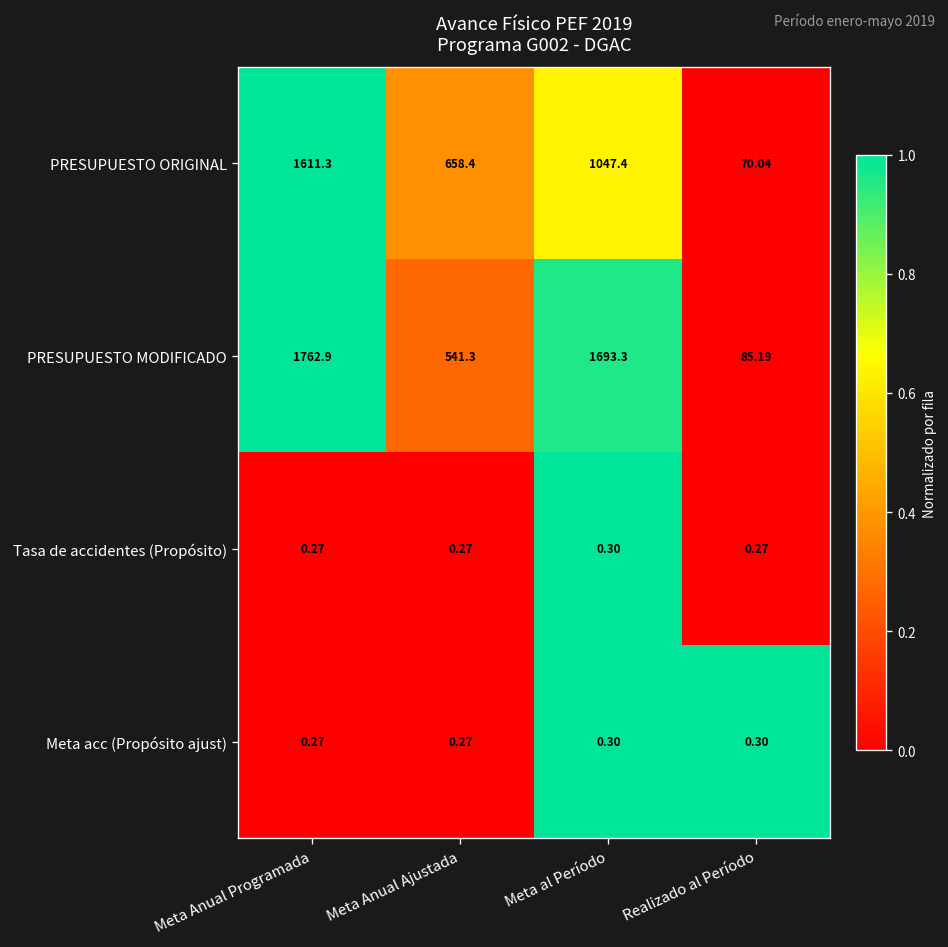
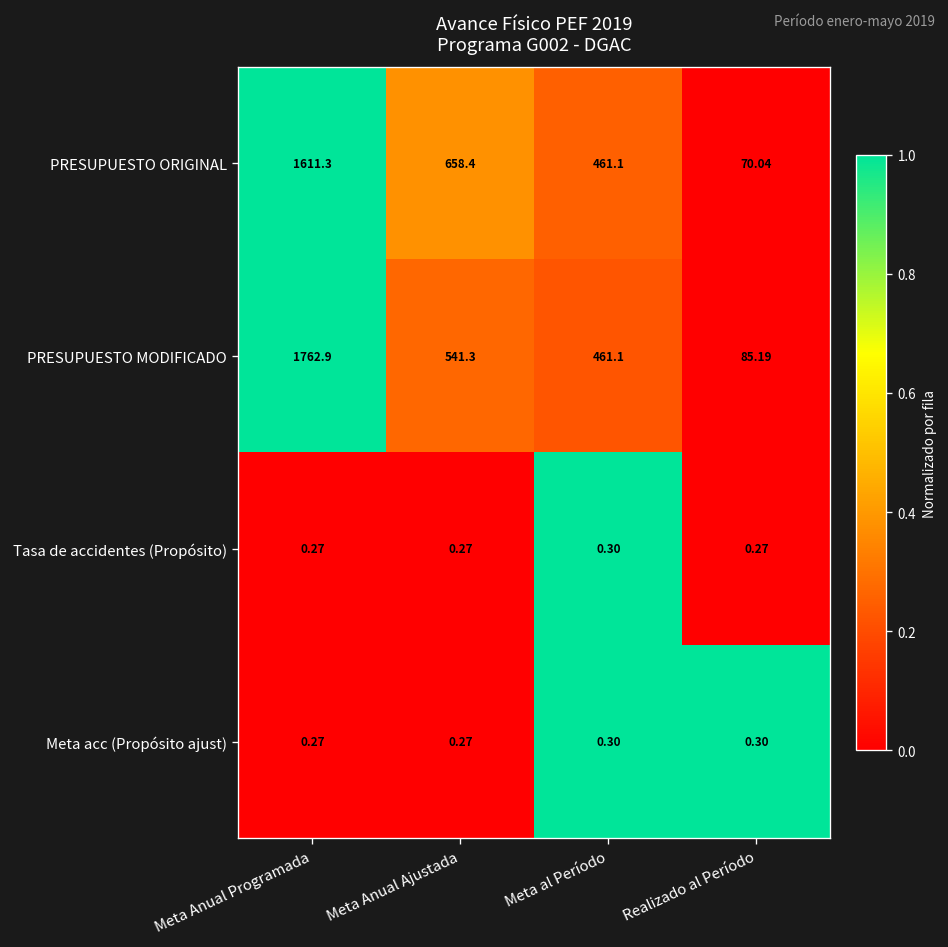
PRESUPUESTO ORIGINAL, Meta al Período: 1047.4 -> 461.1
PRESUPUESTO MODIFICADO, Meta al Período: 1693.3 -> 461.1
